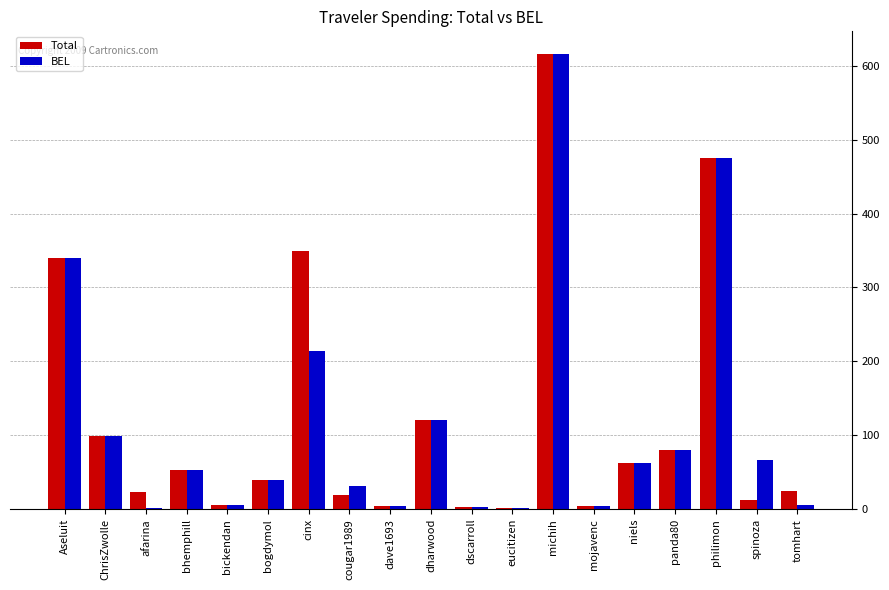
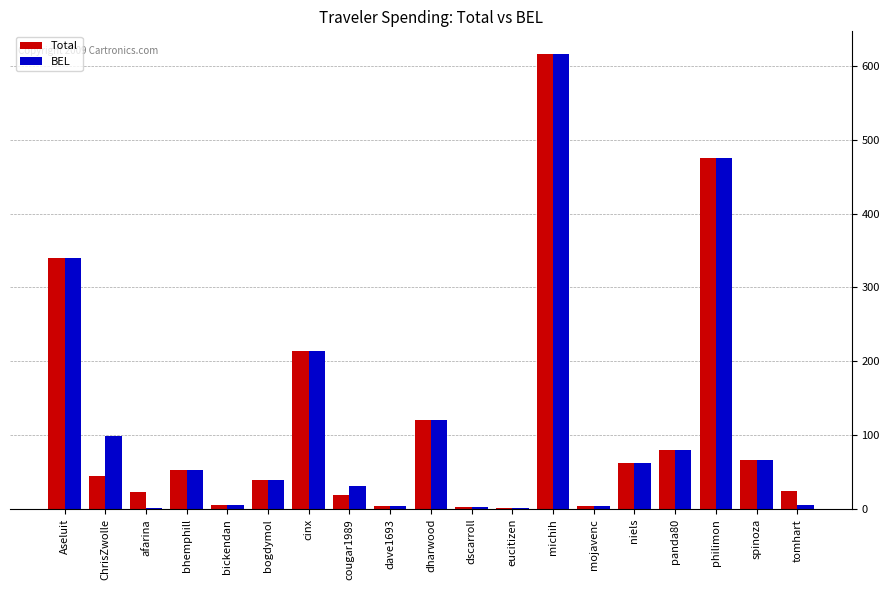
Total, ChrisZwolle: 100 -> 40
Total, cinx: 350 -> 210
Total, spinoza: 10 -> 70
